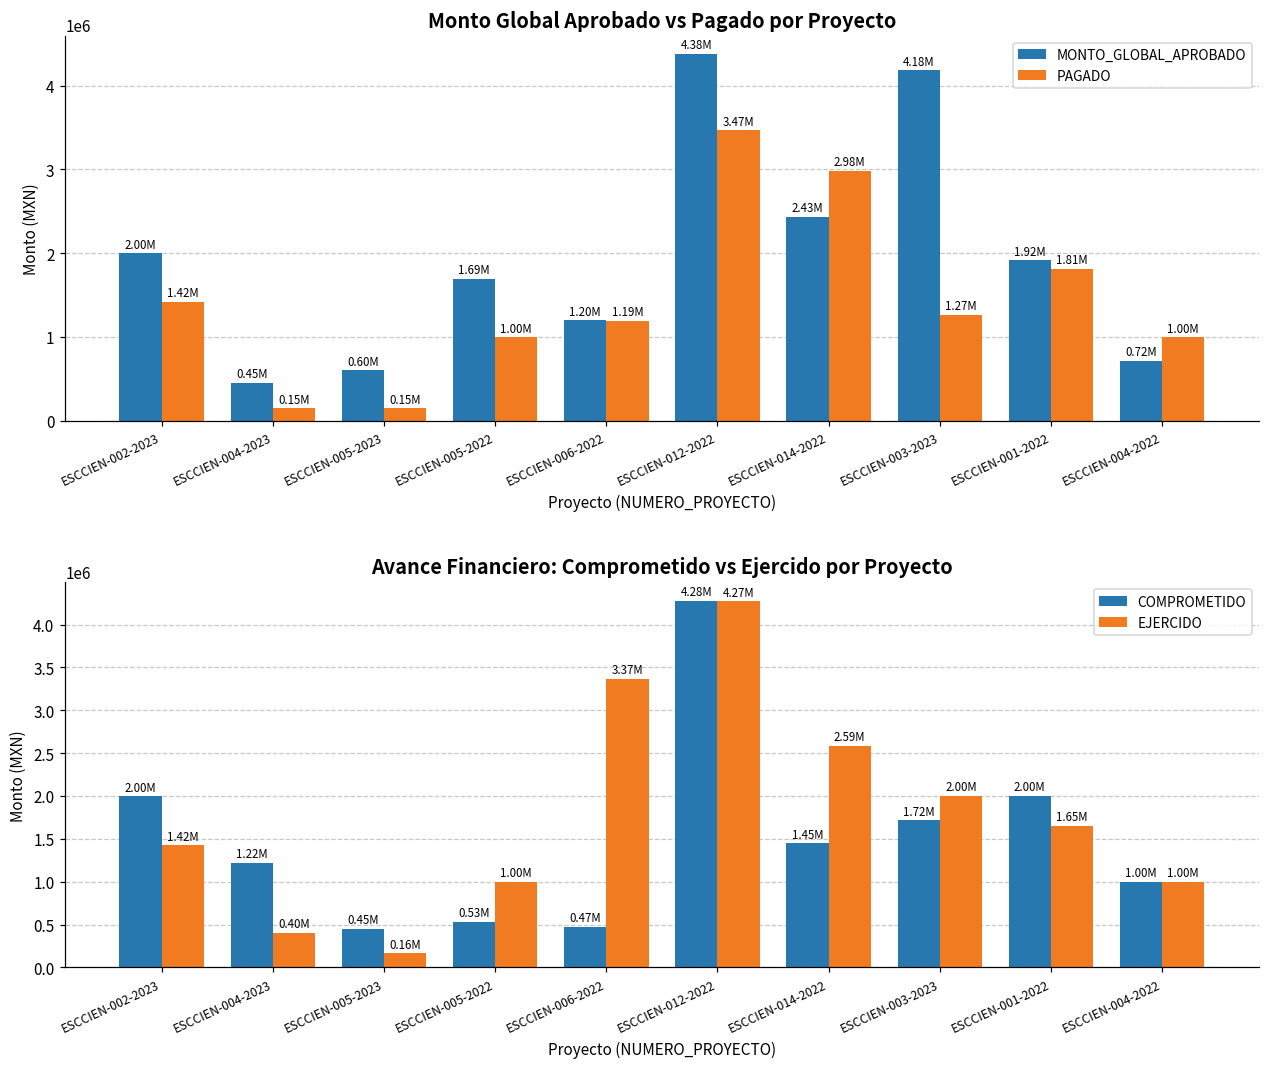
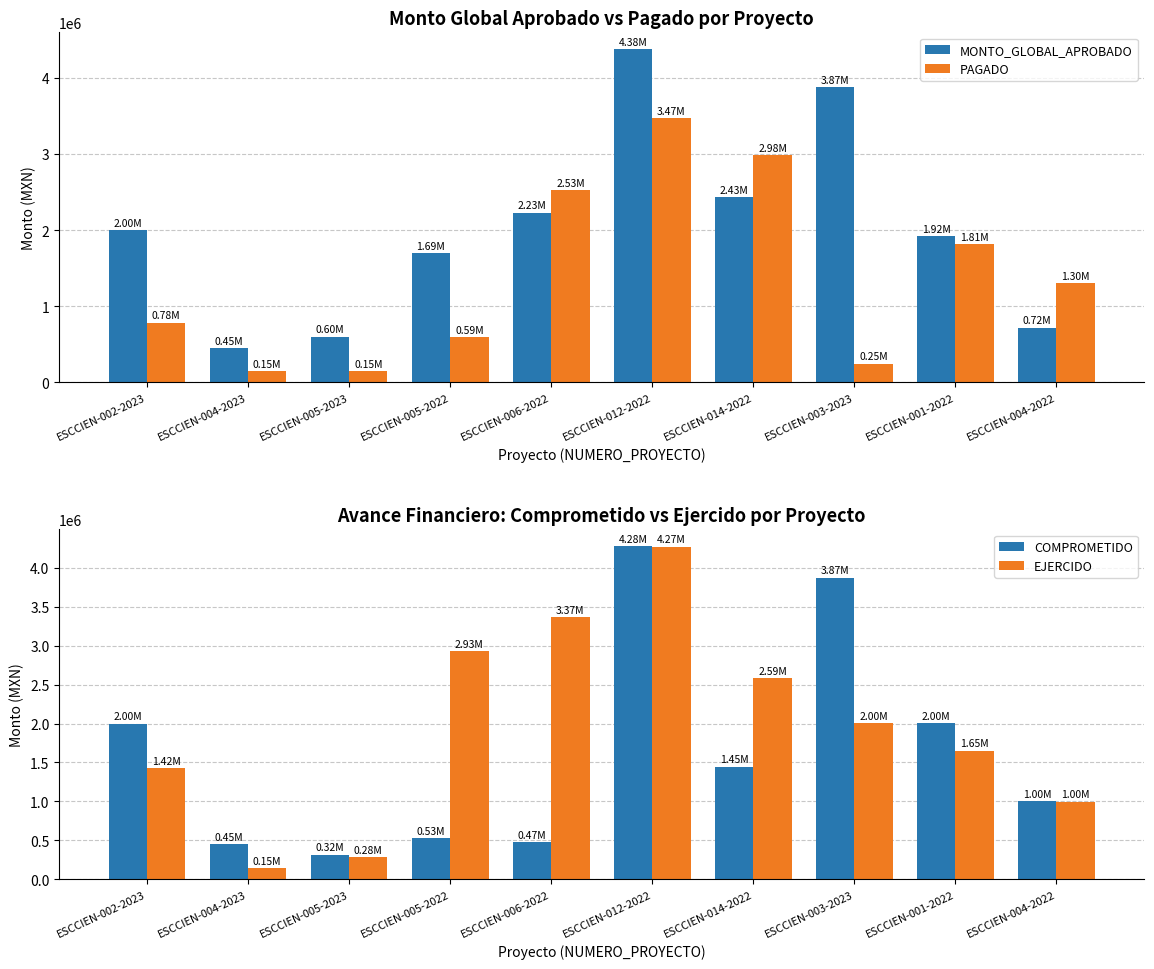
Monto Global Aprobado vs Pagado por Proyecto, PAGADO, ESCCIEN-002-2023: 1.42M -> 0.78M
Monto Global Aprobado vs Pagado por Proyecto, PAGADO, ESCCIEN-005-2022: 1.00M -> 0.59M
Monto Global Aprobado vs Pagado por Proyecto, MONTO_GLOBAL_APROBADO, ESCCIEN-006-2022: 1.20M -> 2.23M
Monto Global Aprobado vs Pagado por Proyecto, PAGADO, ESCCIEN-006-2022: 1.19M -> 2.53M
Monto Global Aprobado vs Pagado por Proyecto, MONTO_GLOBAL_APROBADO, ESCCIEN-003-2023: 4.18M -> 3.87M
Monto Global Aprobado vs Pagado por Proyecto, PAGADO, ESCCIEN-003-2023: 1.27M -> 0.25M
Monto Global Aprobado vs Pagado por Proyecto, PAGADO, ESCCIEN-004-2022: 1.00M -> 1.30M
Avance Financiero: Comprometido vs Ejercido por Proyecto, COMPROMETIDO, ESCCIEN-004-2023: 1.22M -> 0.45M
Avance Financiero: Comprometido vs Ejercido por Proyecto, EJERCIDO, ESCCIEN-004-2023: 0.40M -> 0.15M
Avance Financiero: Comprometido vs Ejercido por Proyecto, COMPROMETIDO, ESCCIEN-005-2023: 0.45M -> 0.32M
Avance Financiero: Comprometido vs Ejercido por Proyecto, EJERCIDO, ESCCIEN-005-2023: 0.16M -> 0.28M
Avance Financiero: Comprometido vs Ejercido por Proyecto, EJERCIDO, ESCCIEN-005-2022: 1.00M -> 2.93M
Avance Financiero: Comprometido vs Ejercido por Proyecto, COMPROMETIDO, ESCCIEN-003-2023: 1.72M -> 3.87M
